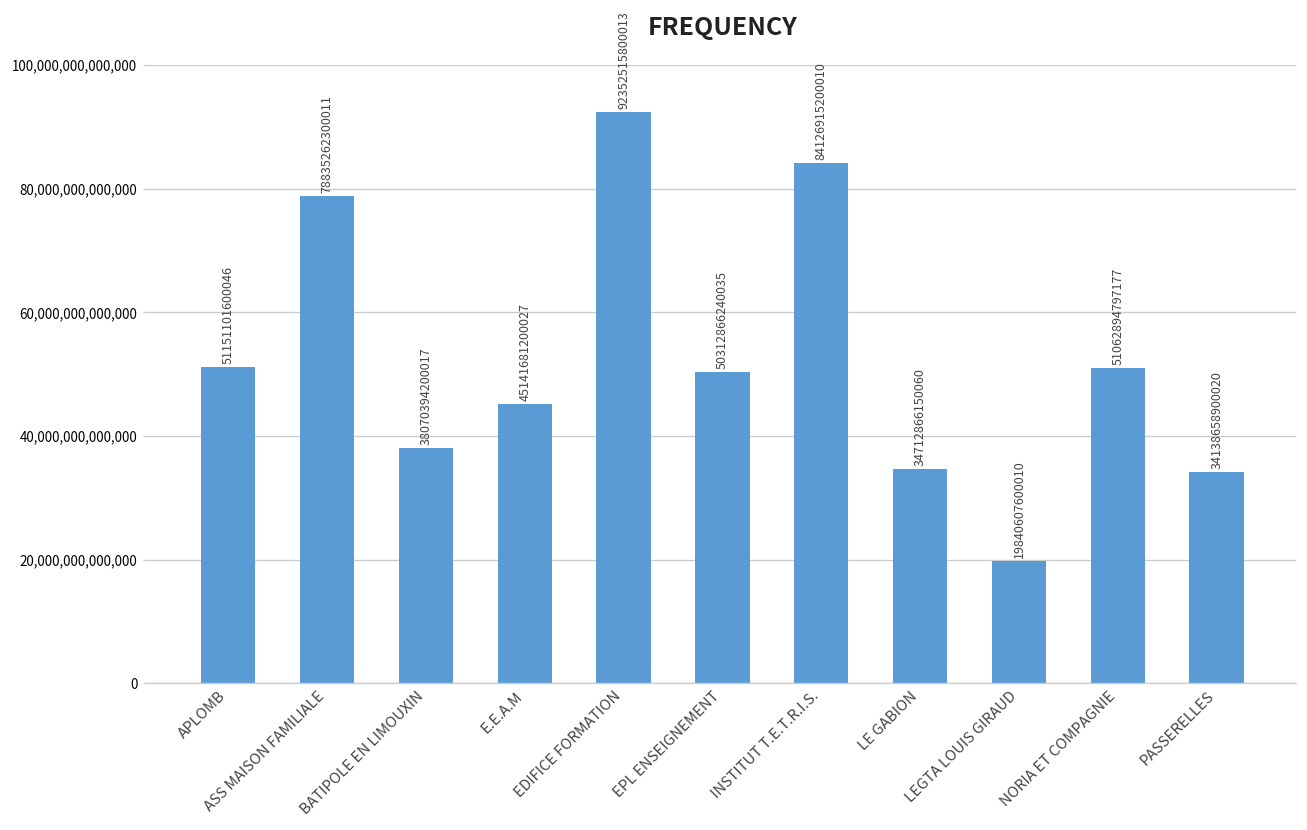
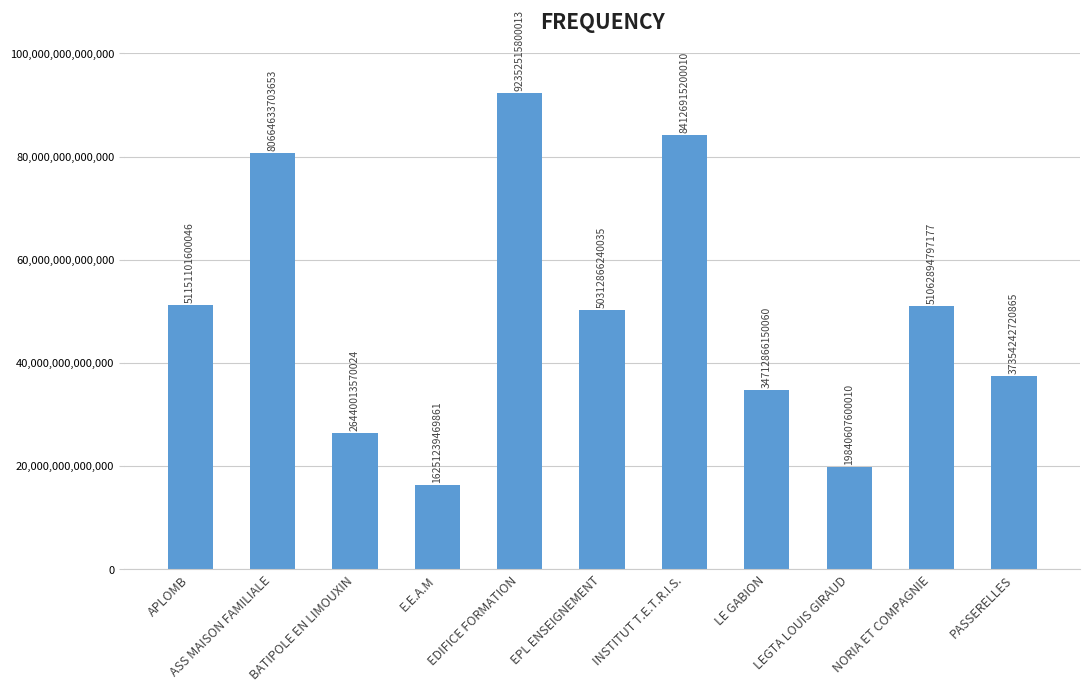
ASS MAISON FAMILIALE: 78835262300011 -> 80664633703653
BATIPOLE EN LIMOUXIN: 38070394200017 -> 26440013570024
E.E.A.M: 45141681200027 -> 16251239469861
PASSERELLES: 34138658900020 -> 37354242720865
